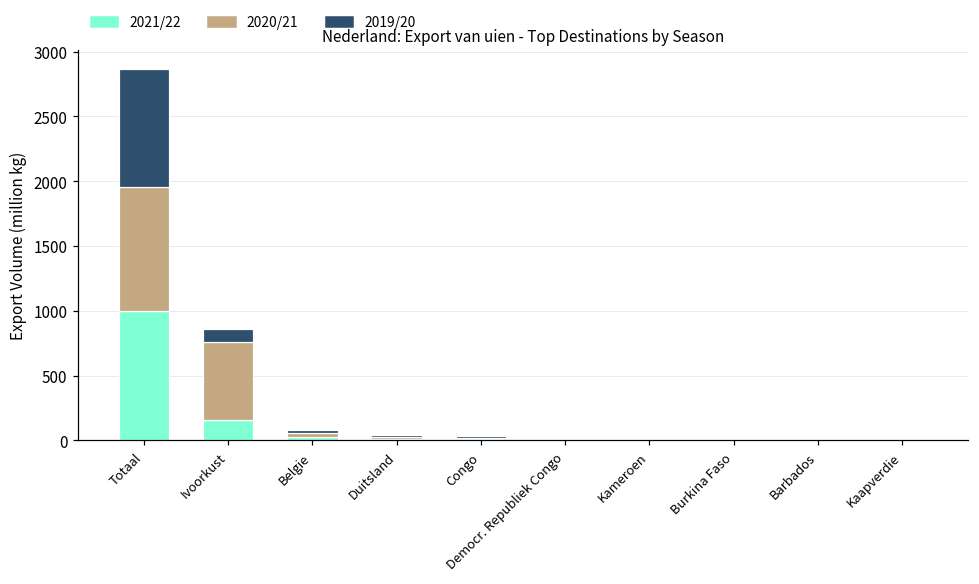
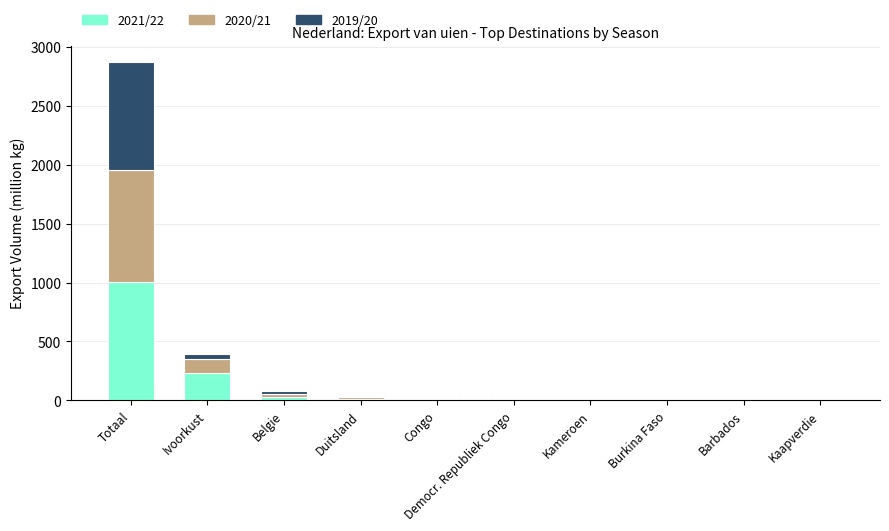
2021/22, Ivoorkust: 160 -> 230
2020/21, Ivoorkust: 600 -> 120
2019/20, Ivoorkust: 100 -> 40
